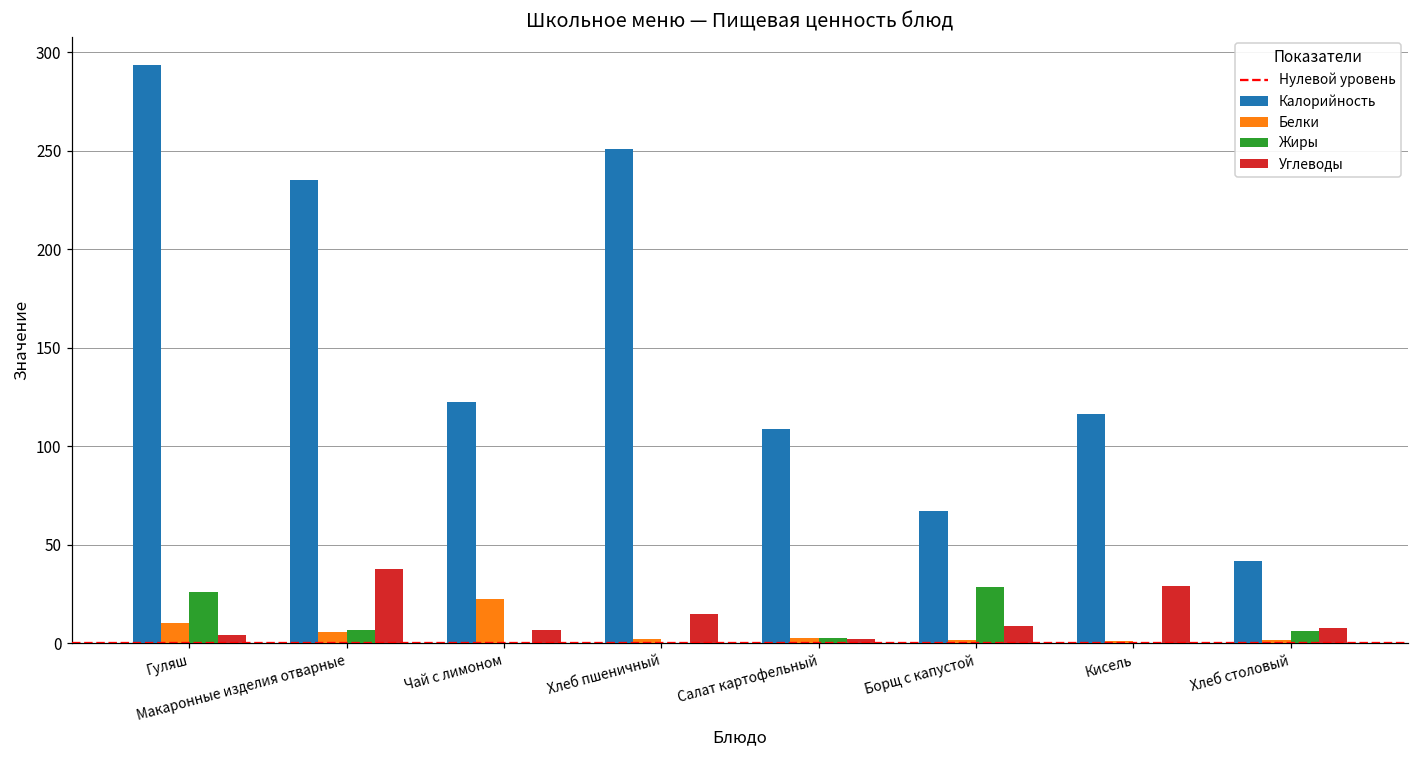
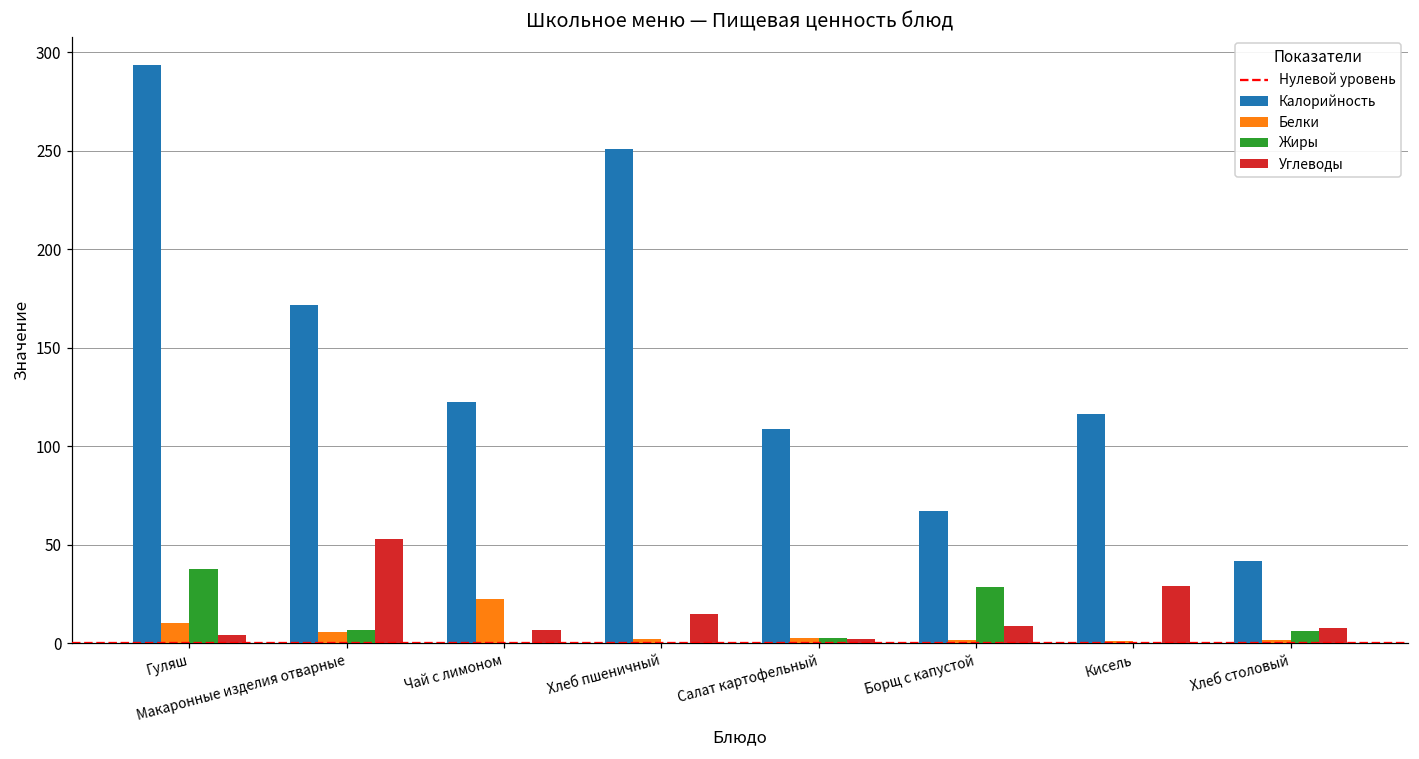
Жиры, Гуляш: 26 -> 38
Калорийность, Макаронные изделия отварные: 235 -> 172
Углеводы, Макаронные изделия отварные: 38 -> 53
